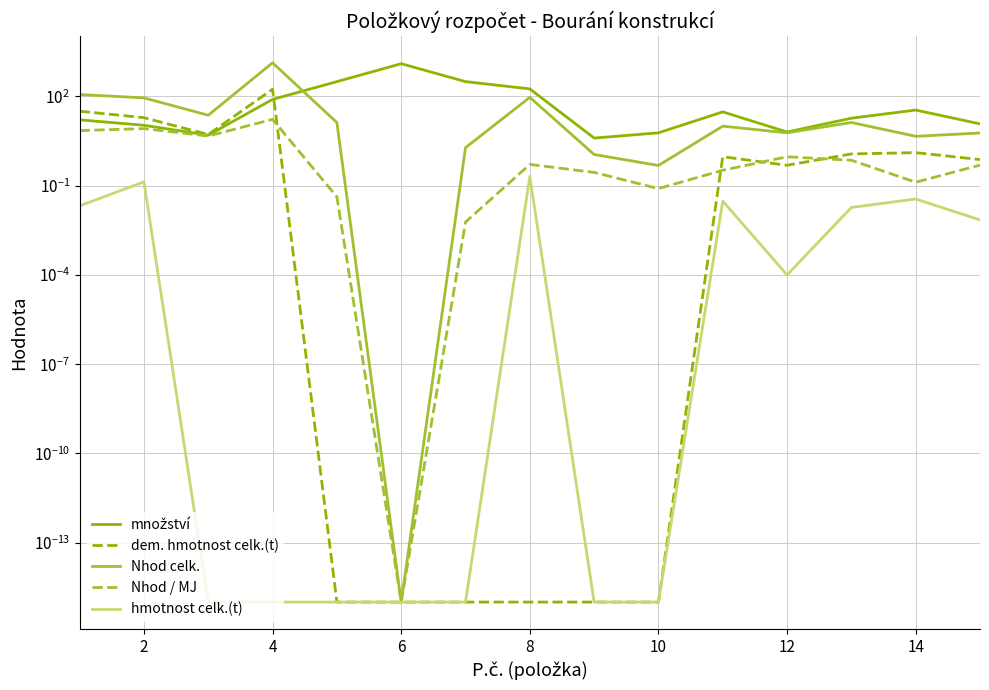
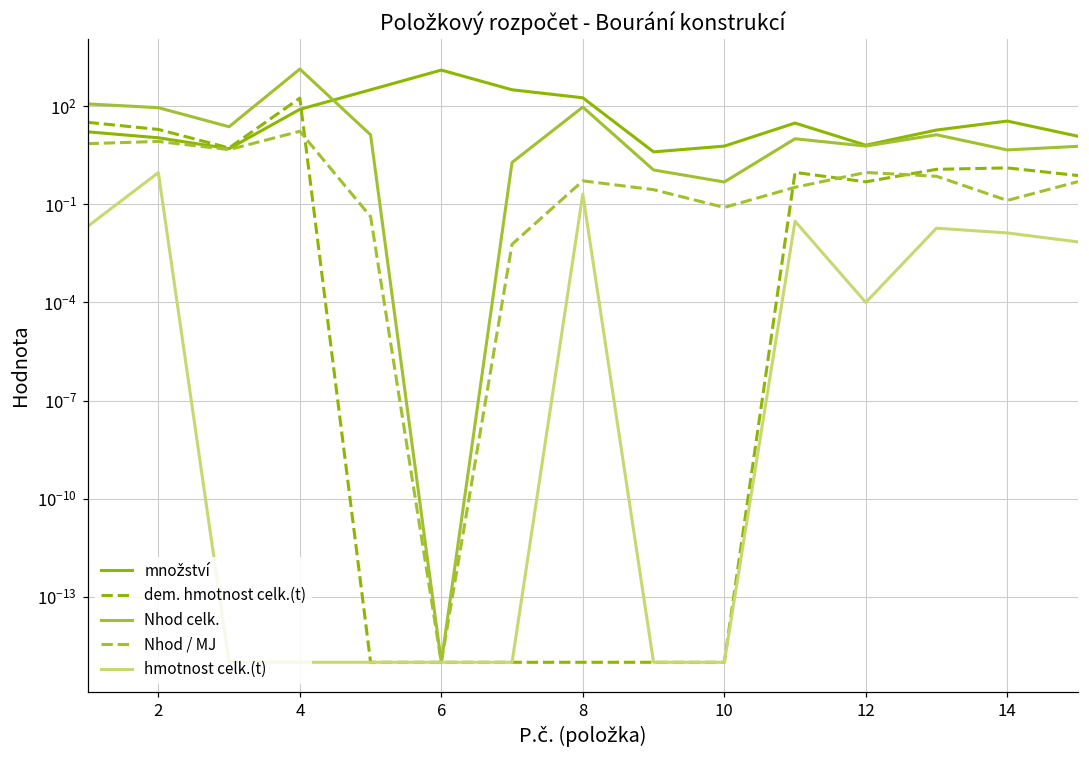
hmotnost celk.(t), 2: 0.1 -> 0.9
hmotnost celk.(t), 14: 0.04 -> 0.01
